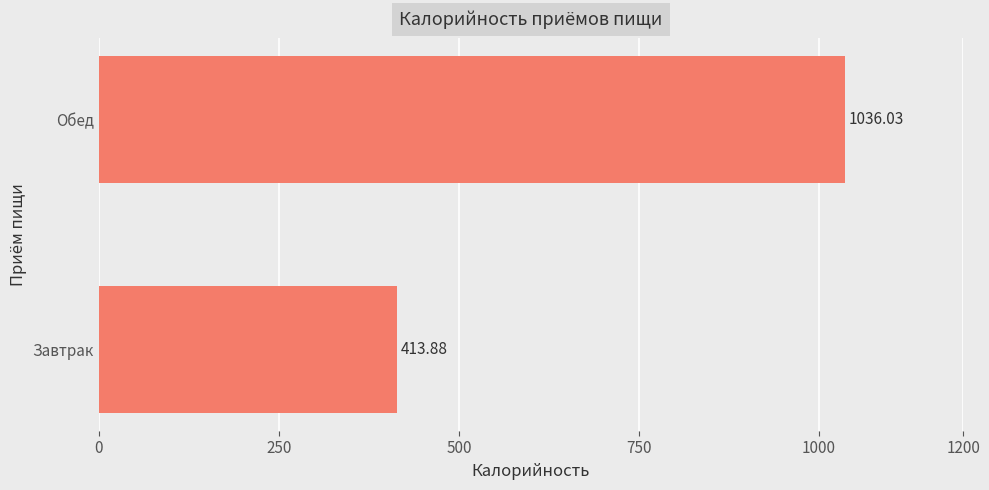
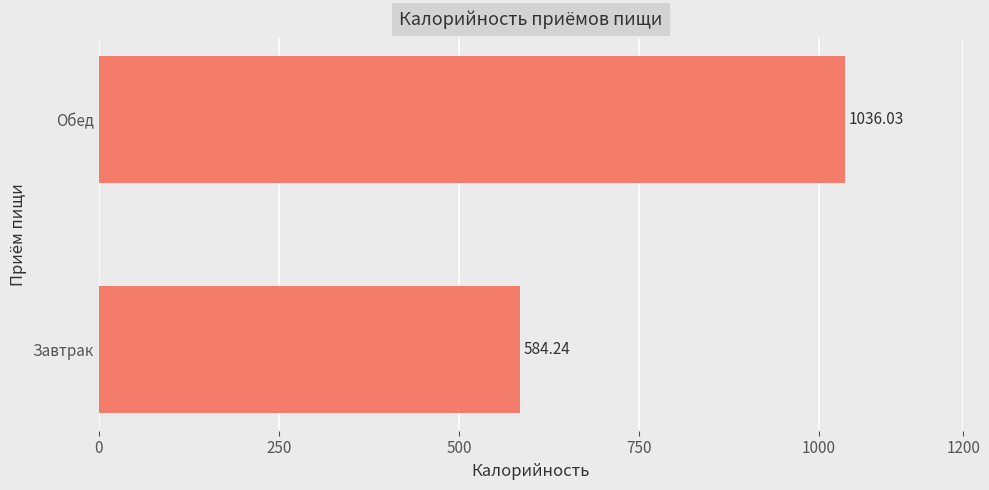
Завтрак: 413.88 -> 584.24
